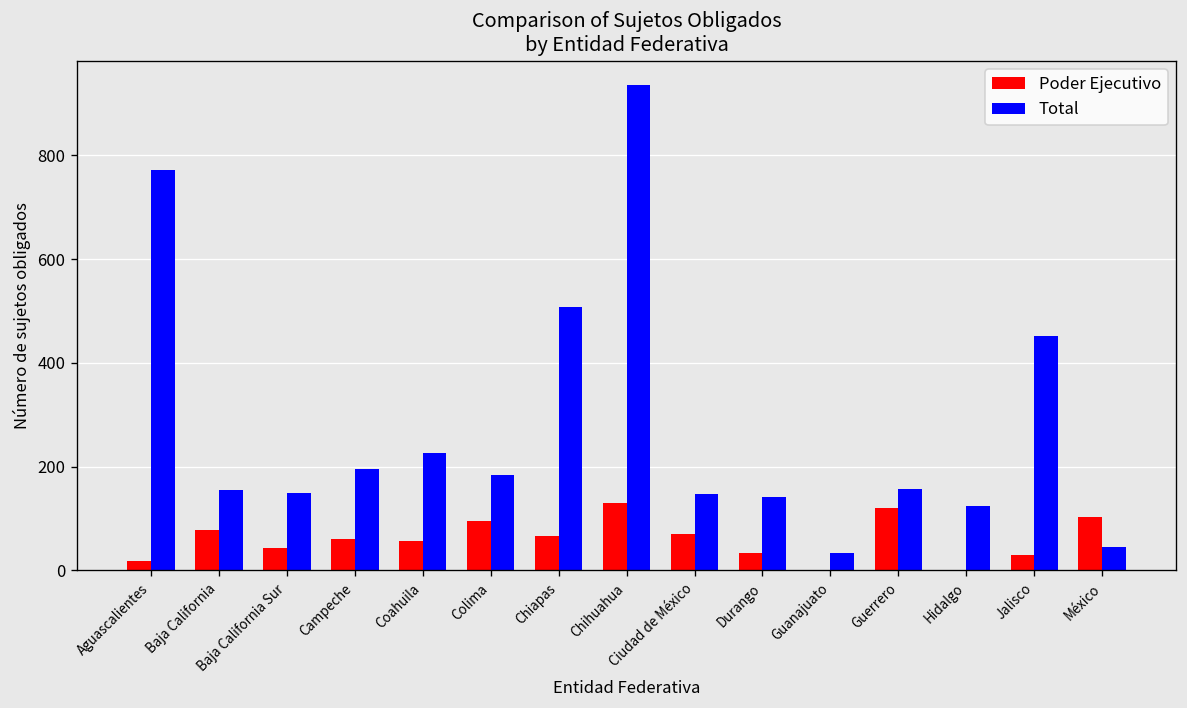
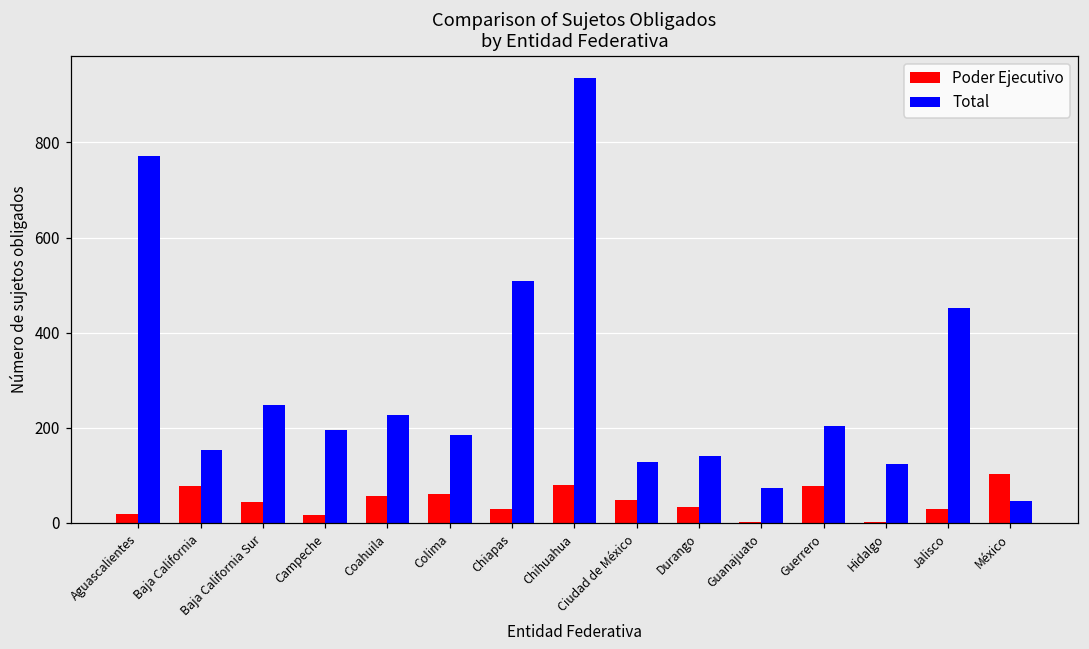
Total, Baja California Sur: 150 -> 250
Poder Ejecutivo, Campeche: 60 -> 20
Poder Ejecutivo, Colima: 100 -> 60
Poder Ejecutivo, Chiapas: 70 -> 30
Poder Ejecutivo, Chihuahua: 130 -> 80
Poder Ejecutivo, Ciudad de México: 70 -> 50
Total, Ciudad de México: 150 -> 130
Total, Guanajuato: 30 -> 70
Poder Ejecutivo, Guerrero: 120 -> 80
Total, Guerrero: 160 -> 200
